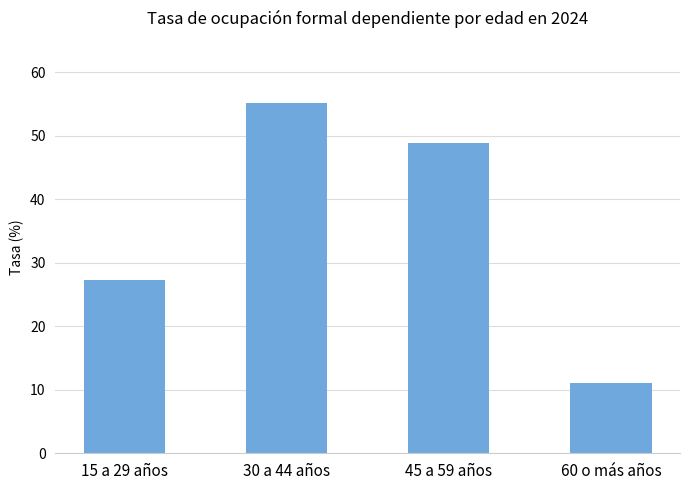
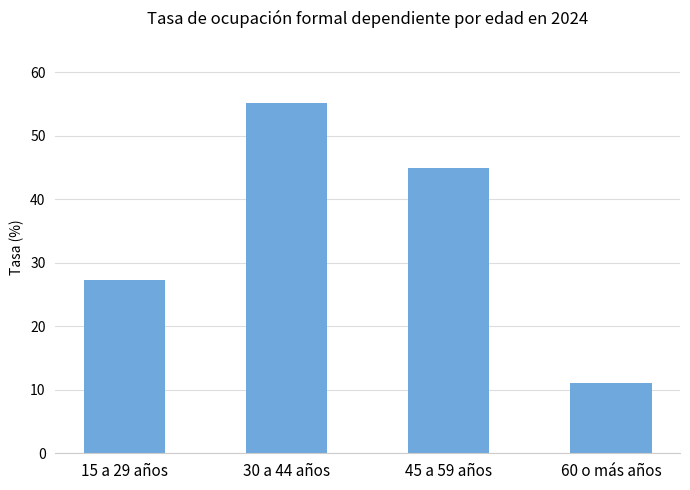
45 a 59 años: 49 -> 45
